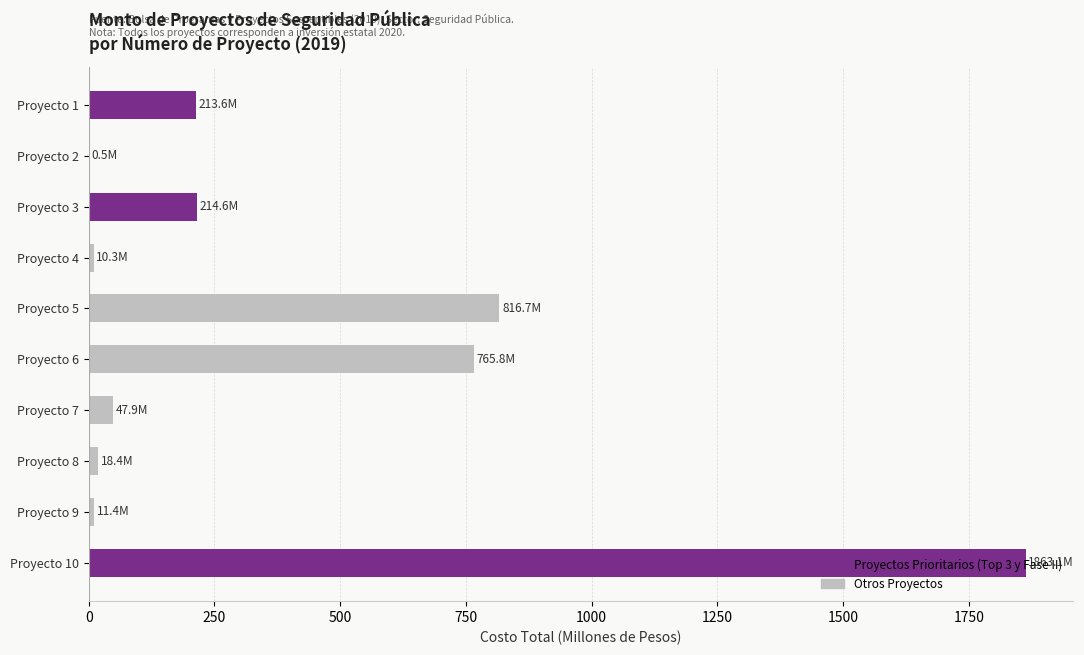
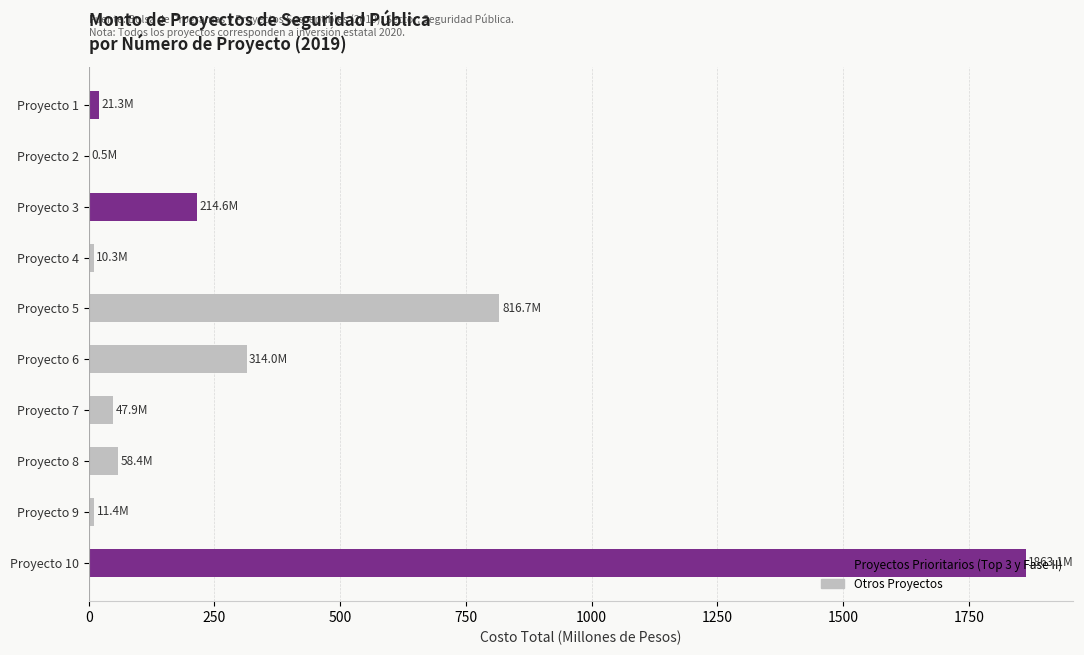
Proyecto 1: 213.6M -> 21.3M
Proyecto 6: 765.8M -> 314.0M
Proyecto 8: 18.4M -> 58.4M
